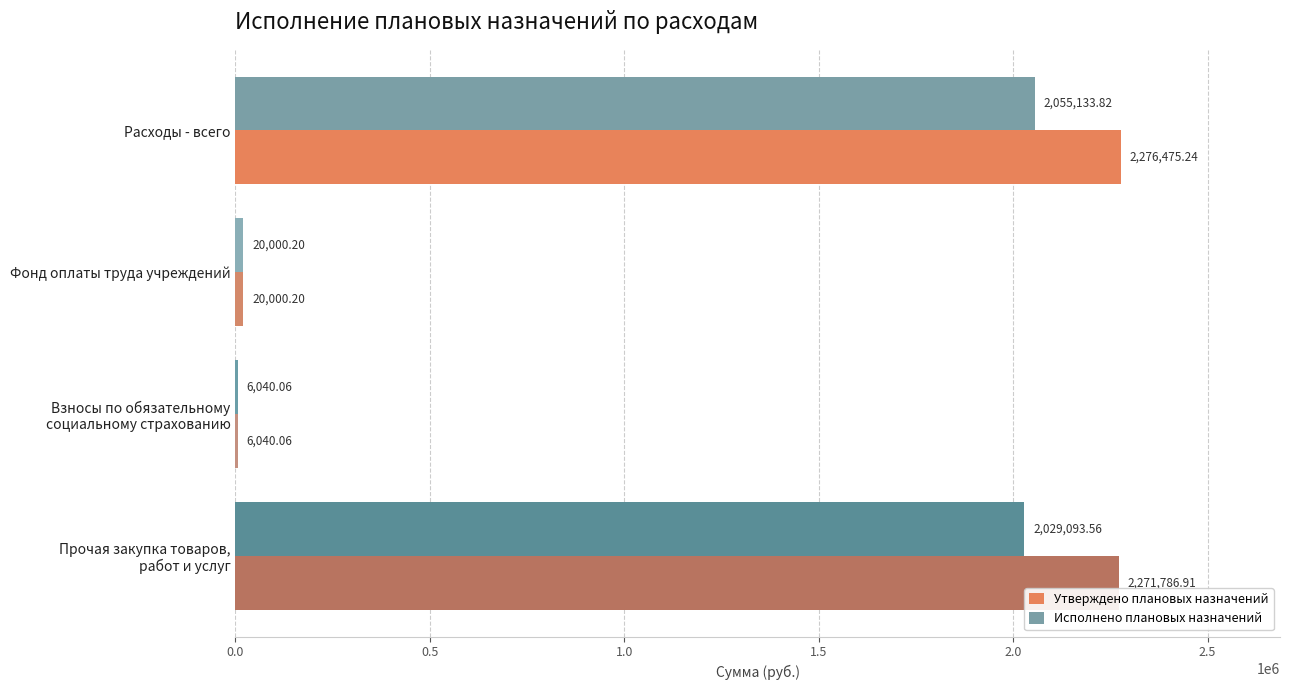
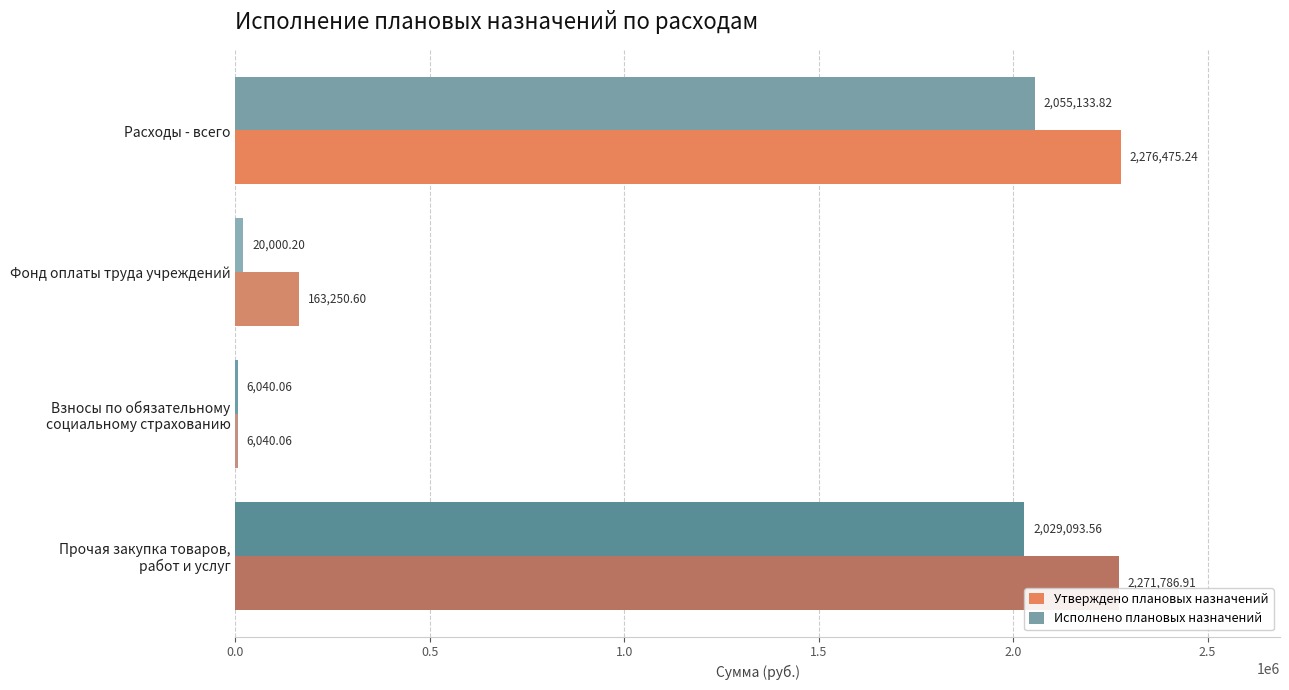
Утверждено плановых назначений, Фонд оплаты труда учреждений: 20,000.20 -> 163,250.60
